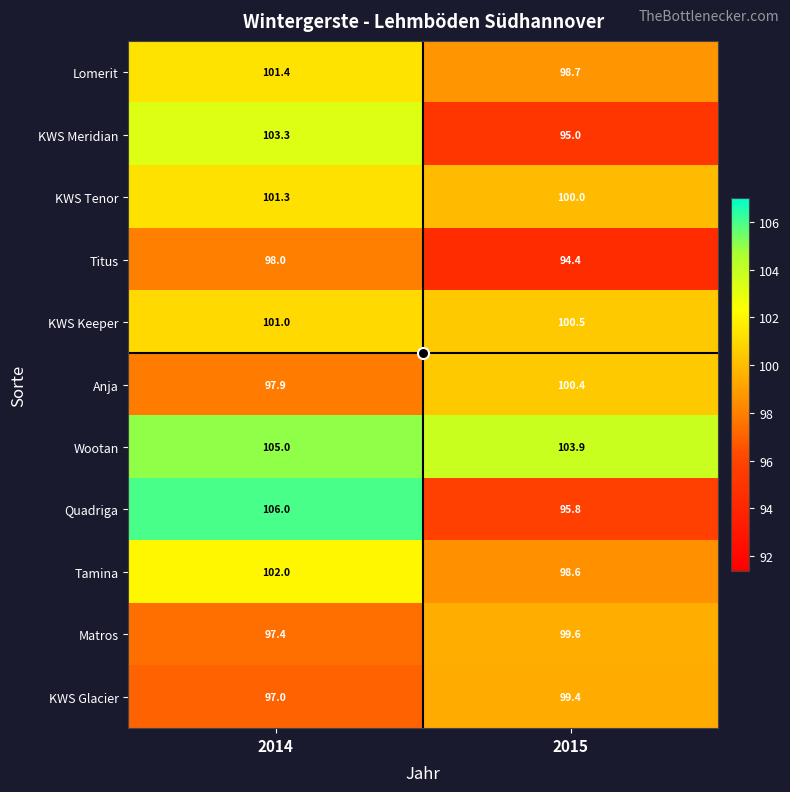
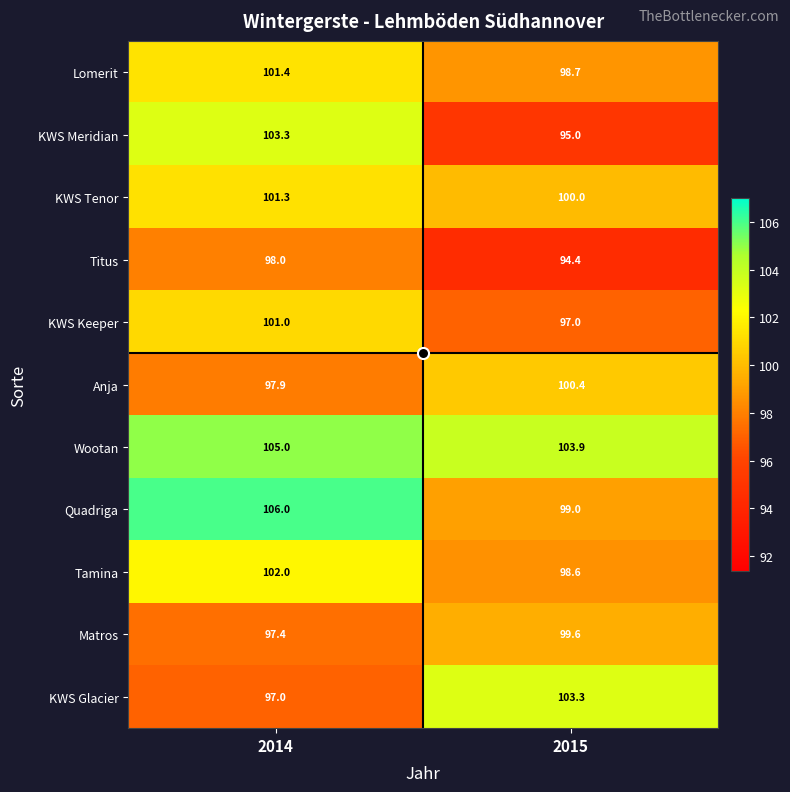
KWS Keeper, 2015: 100.5 -> 97.0
Quadriga, 2015: 95.8 -> 99.0
KWS Glacier, 2015: 99.4 -> 103.3
